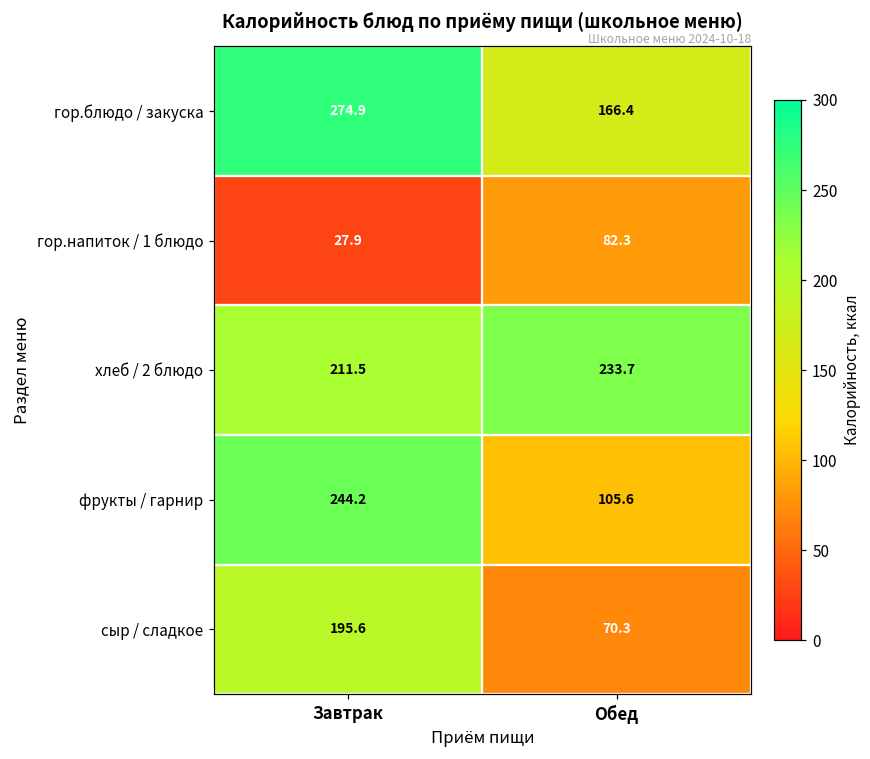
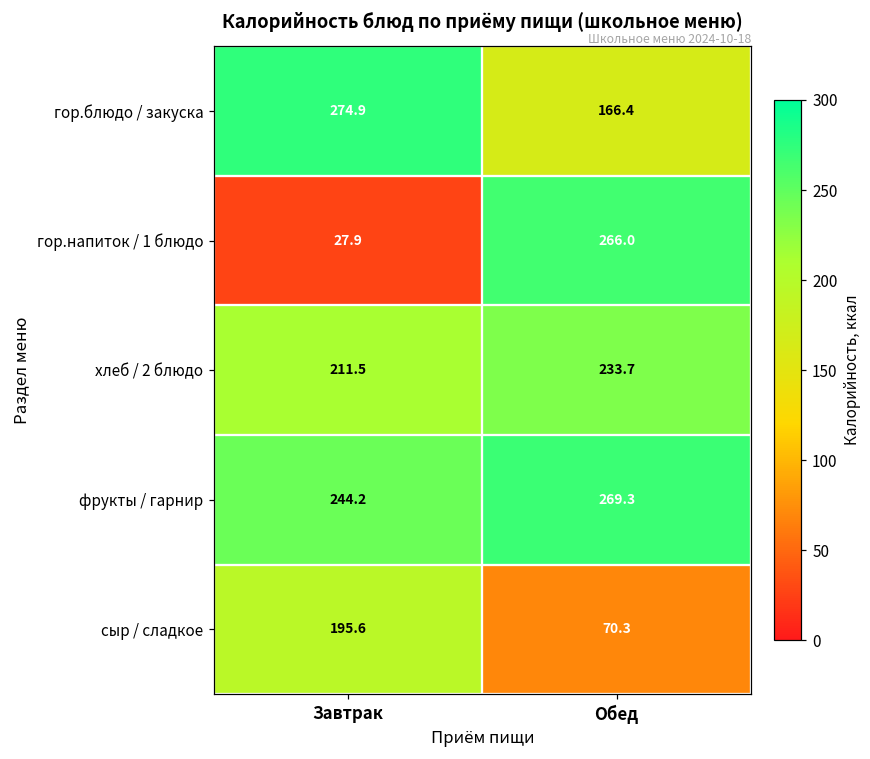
гор.напиток / 1 блюдо, Обед: 82.3 -> 266.0
фрукты / гарнир, Обед: 105.6 -> 269.3
